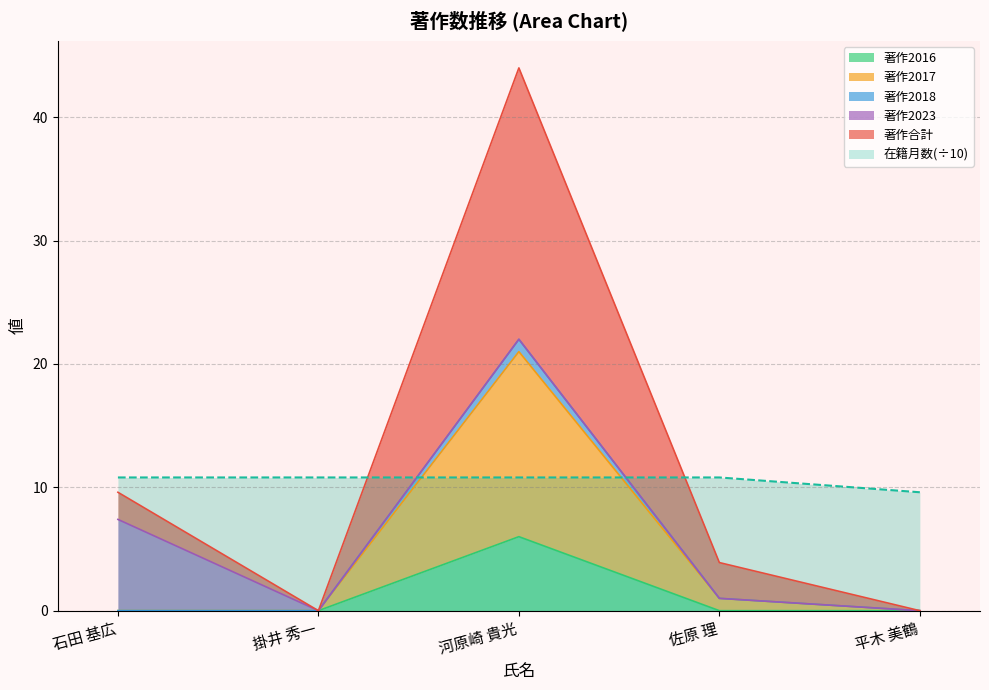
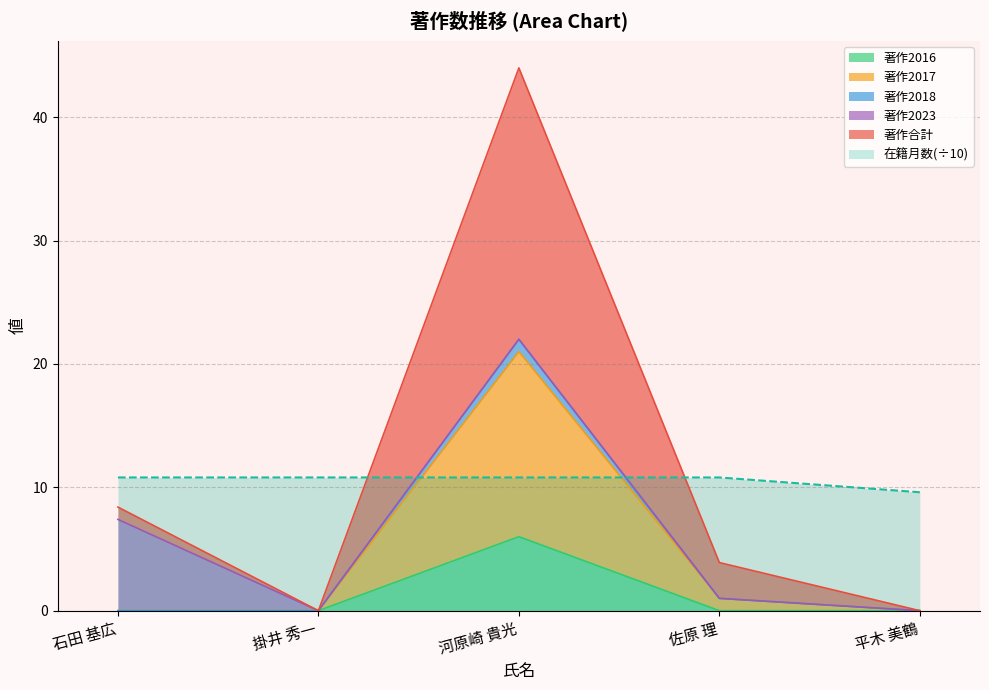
著作合計, 石田 基広: 2.2 -> 1.0
